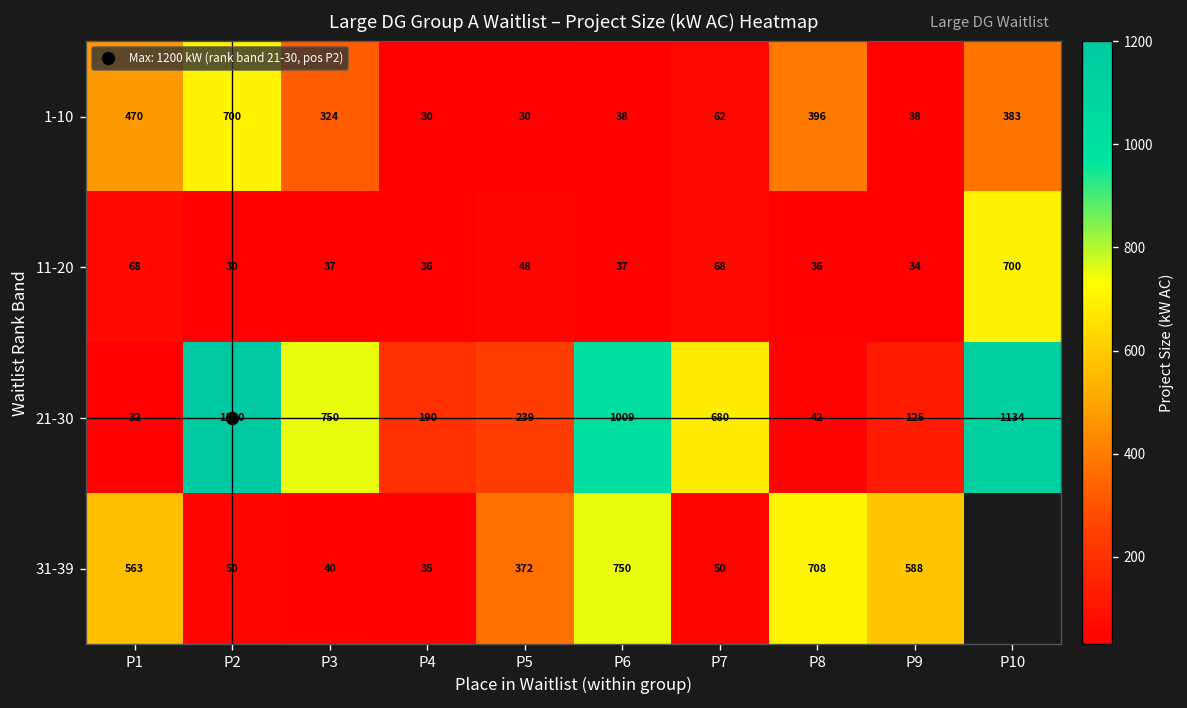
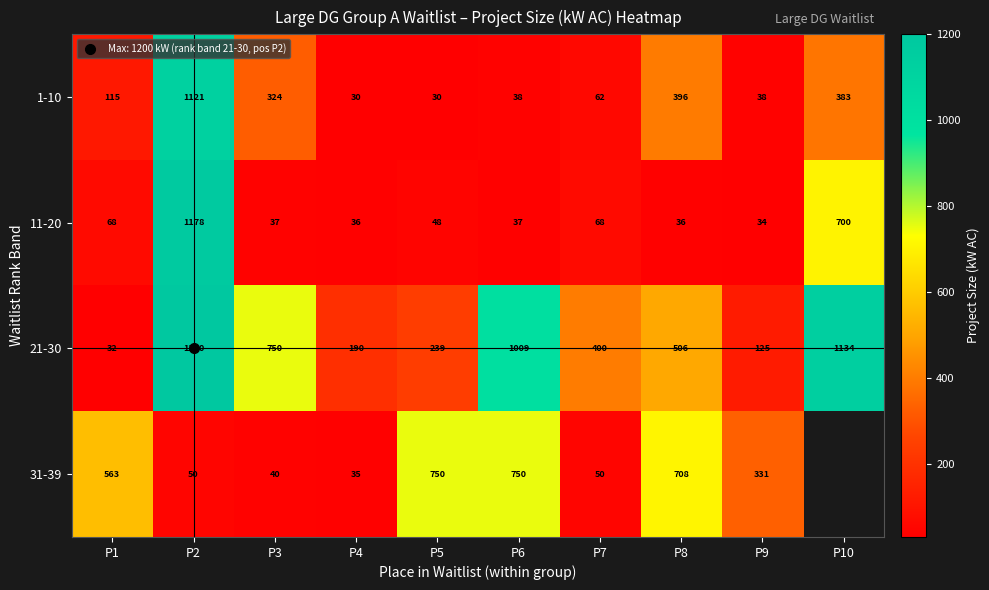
1-10, P1: 470 -> 115
1-10, P2: 700 -> 1121
11-20, P2: 30 -> 1178
21-30, P7: 680 -> 400
21-30, P8: 42 -> 506
31-39, P5: 372 -> 750
31-39, P9: 588 -> 331
